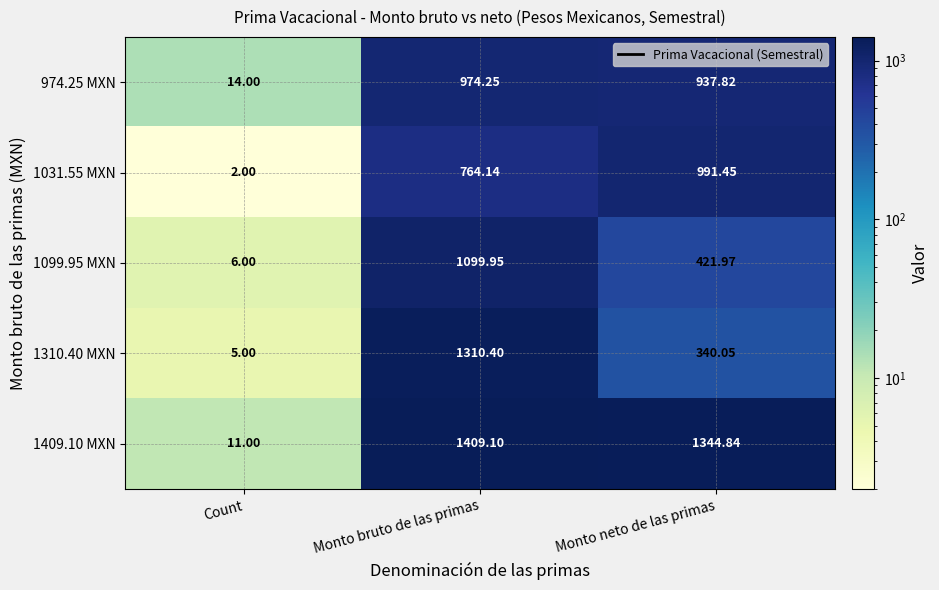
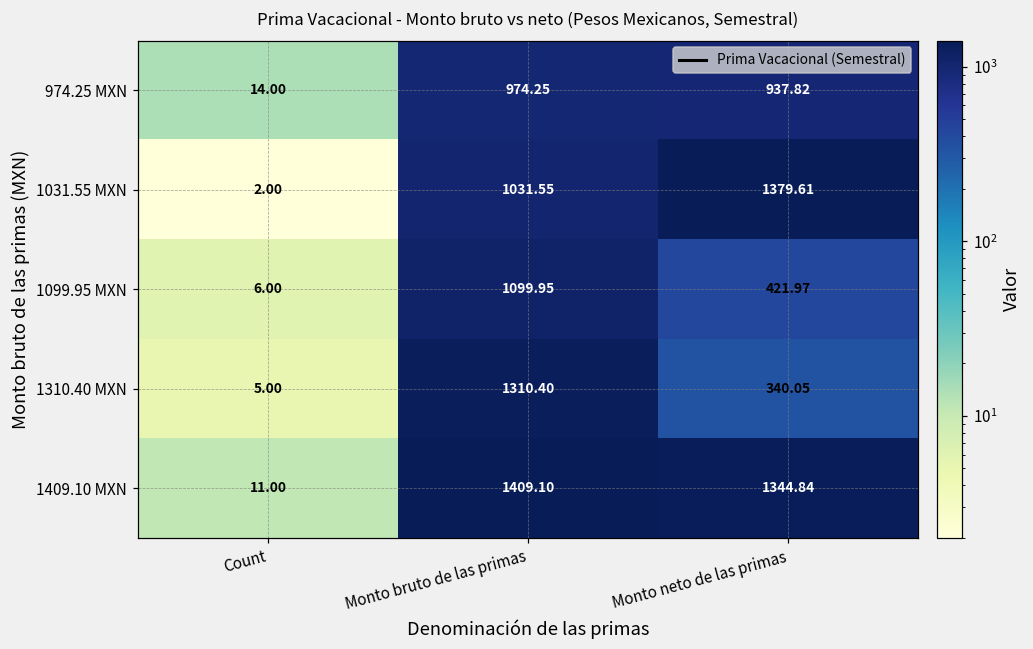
1031.55 MXN, Monto bruto de las primas: 764.14 -> 1031.55
1031.55 MXN, Monto neto de las primas: 991.45 -> 1379.61
